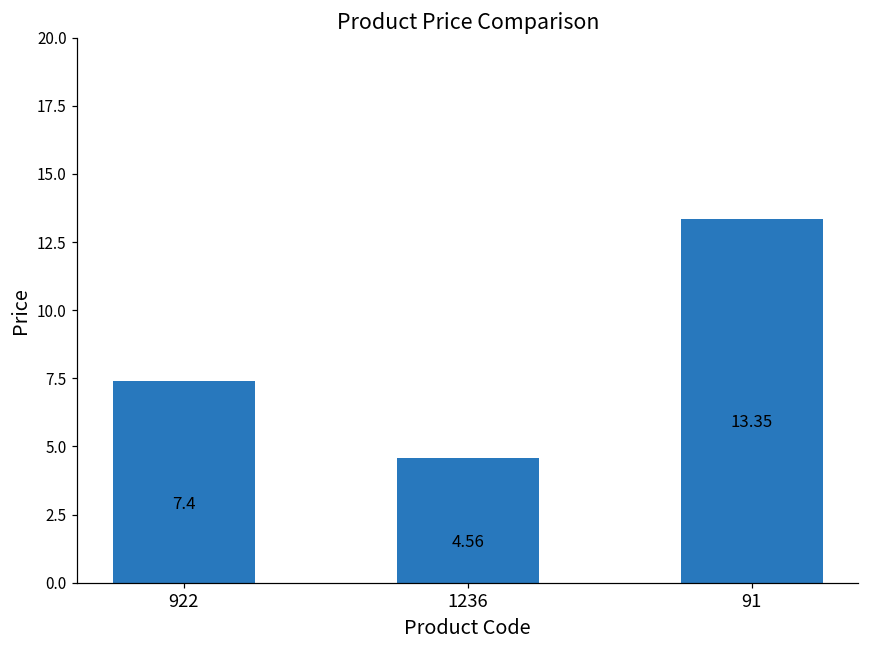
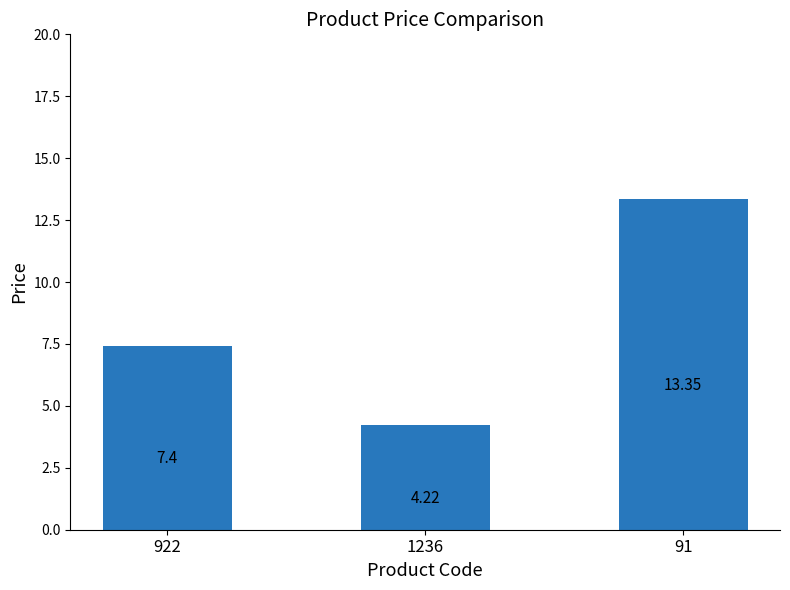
1236: 4.56 -> 4.22
